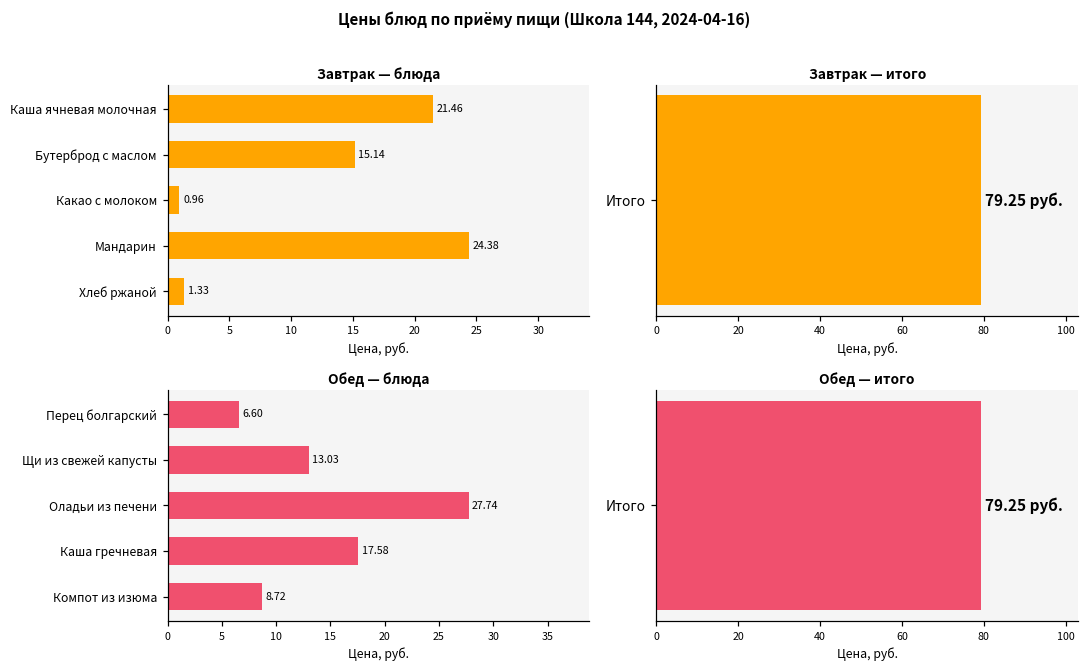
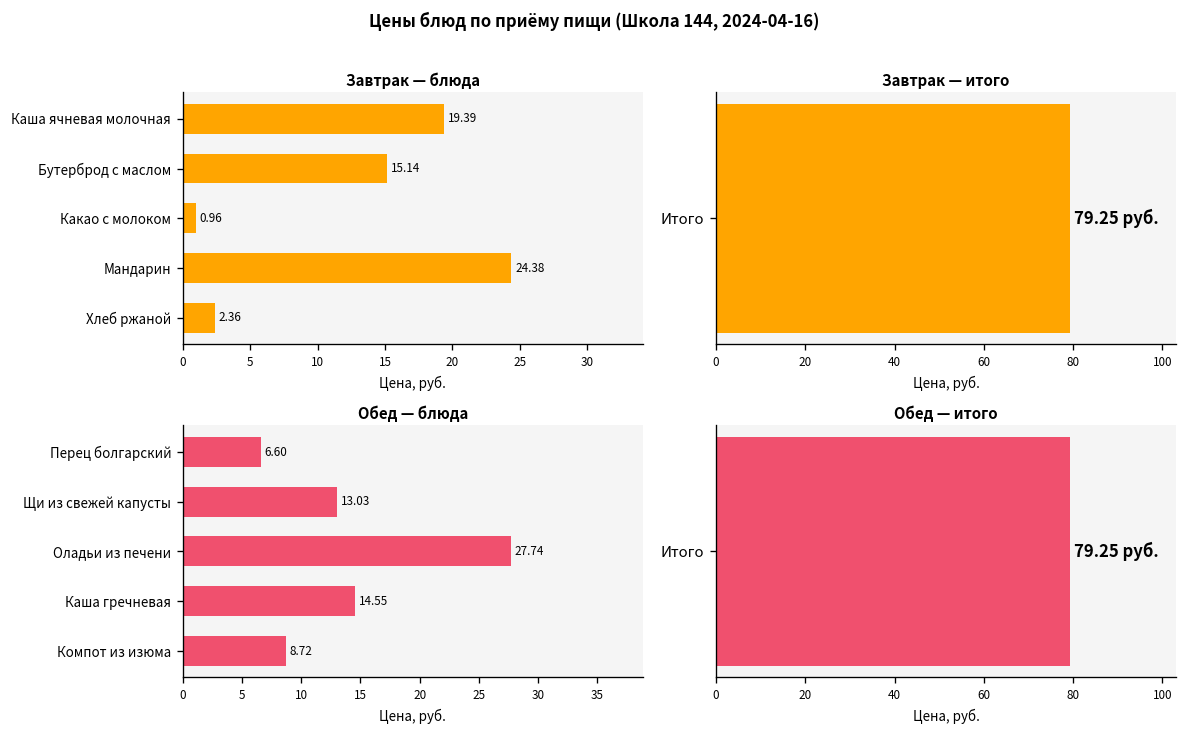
Завтрак — блюда, Каша ячневая молочная: 21.46 -> 19.39
Завтрак — блюда, Хлеб ржаной: 1.33 -> 2.36
Обед — блюда, Каша гречневая: 17.58 -> 14.55
